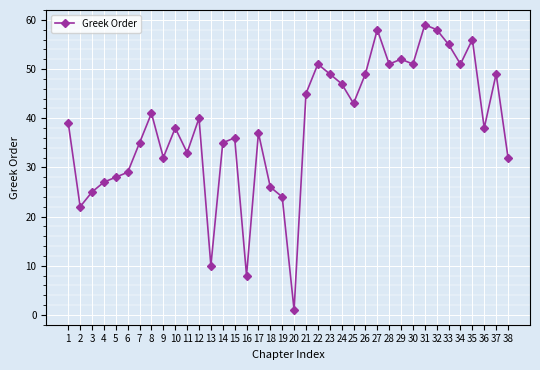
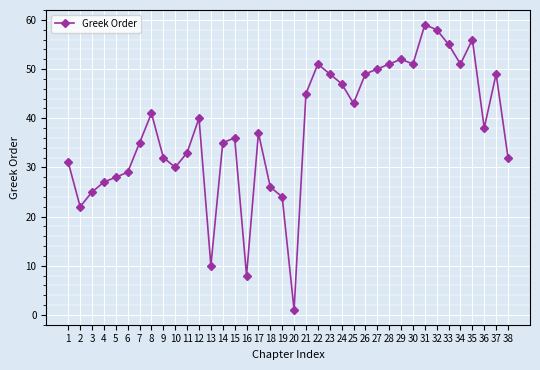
1: 39 -> 31
10: 38 -> 30
27: 58 -> 50
